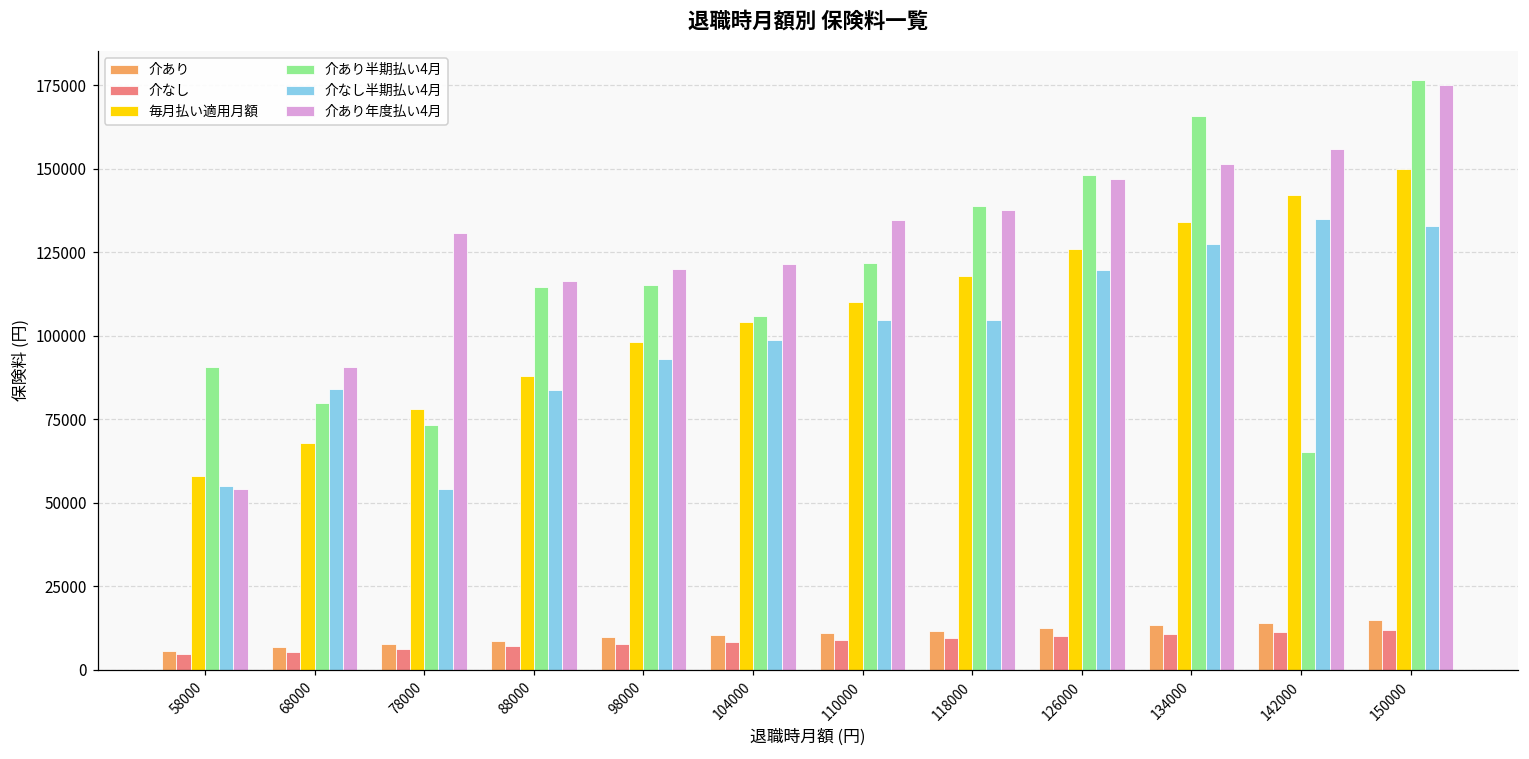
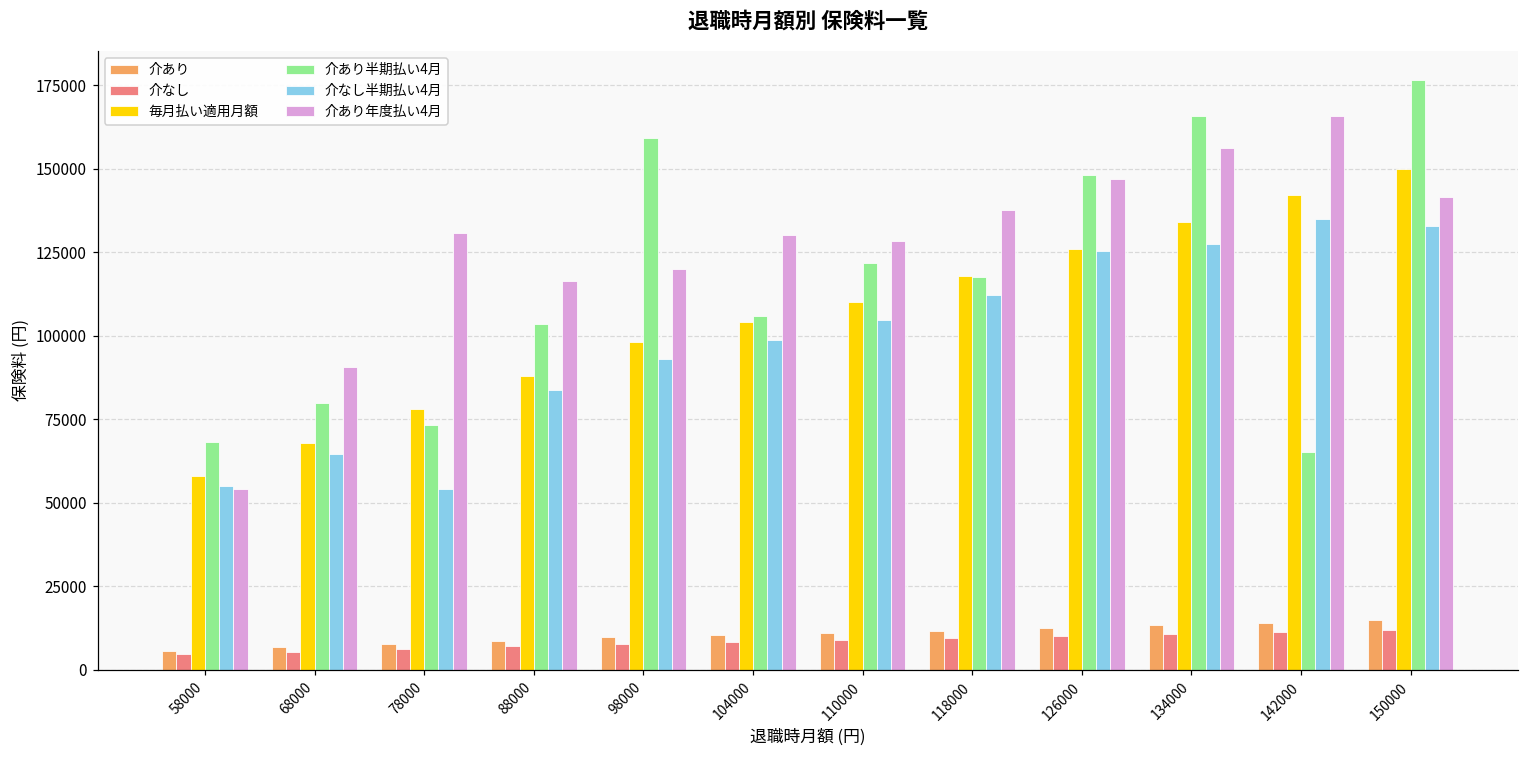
介あり半期払い4月, 58000: 91000 -> 68000
介なし半期払い4月, 68000: 84000 -> 65000
介あり半期払い4月, 88000: 115000 -> 104000
介あり半期払い4月, 98000: 115000 -> 159000
介あり年度払い4月, 104000: 121000 -> 130000
介あり年度払い4月, 110000: 135000 -> 128000
介あり半期払い4月, 118000: 139000 -> 118000
介なし半期払い4月, 118000: 105000 -> 112000
介なし半期払い4月, 126000: 120000 -> 125000
介あり年度払い4月, 134000: 151000 -> 156000
介あり年度払い4月, 142000: 156000 -> 166000
介あり年度払い4月, 150000: 175000 -> 142000
